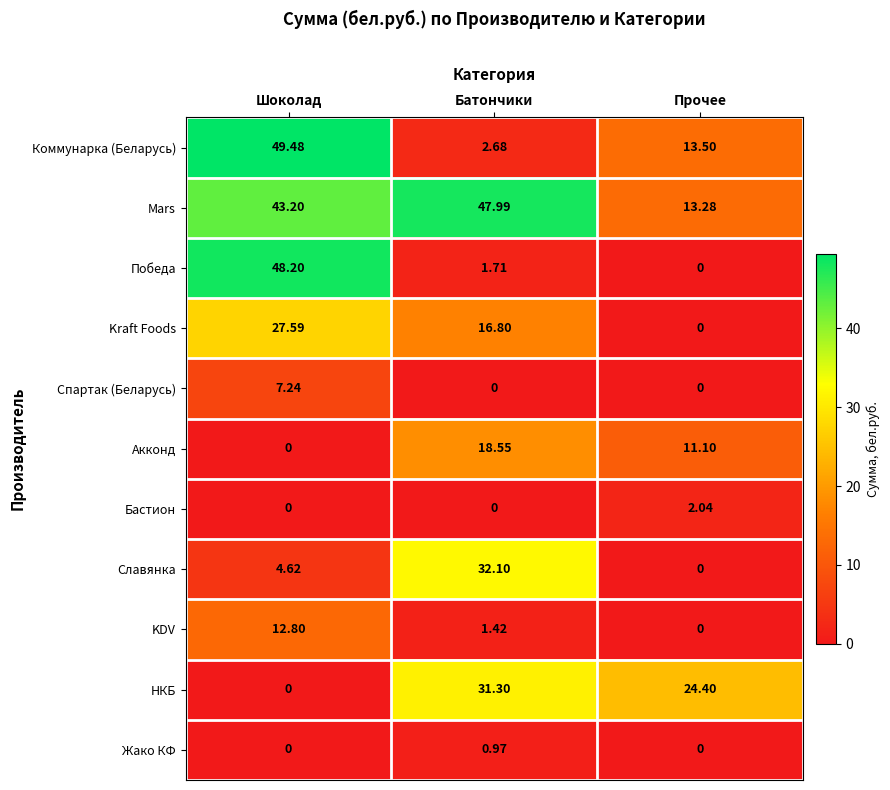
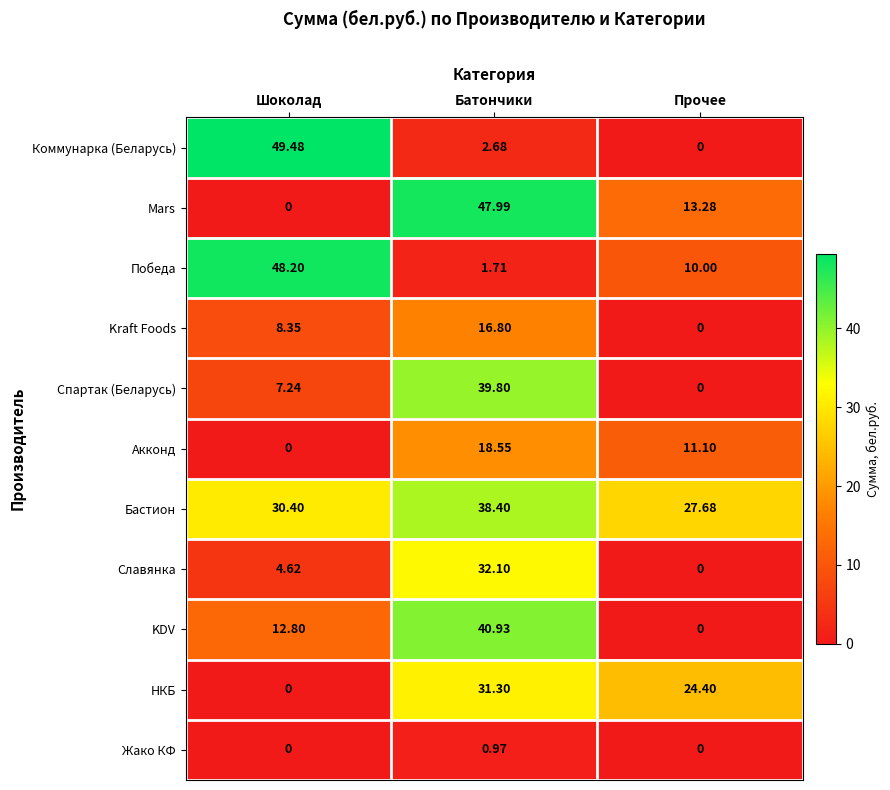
Коммунарка (Беларусь), Прочее: 13.50 -> 0
Mars, Шоколад: 43.20 -> 0
Победа, Прочее: 0 -> 10.00
Kraft Foods, Шоколад: 27.59 -> 8.35
Спартак (Беларусь), Батончики: 0 -> 39.80
Бастион, Шоколад: 0 -> 30.40
Бастион, Батончики: 0 -> 38.40
Бастион, Прочее: 2.04 -> 27.68
KDV, Батончики: 1.42 -> 40.93
